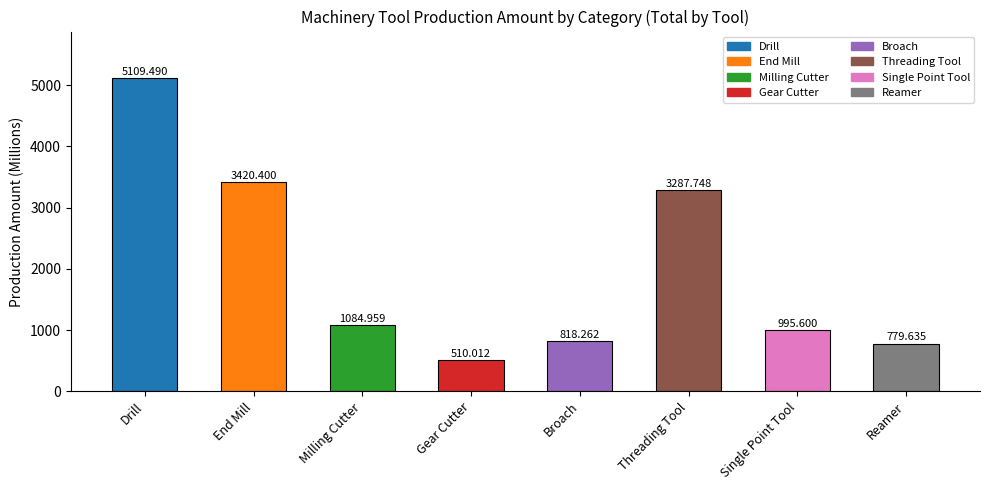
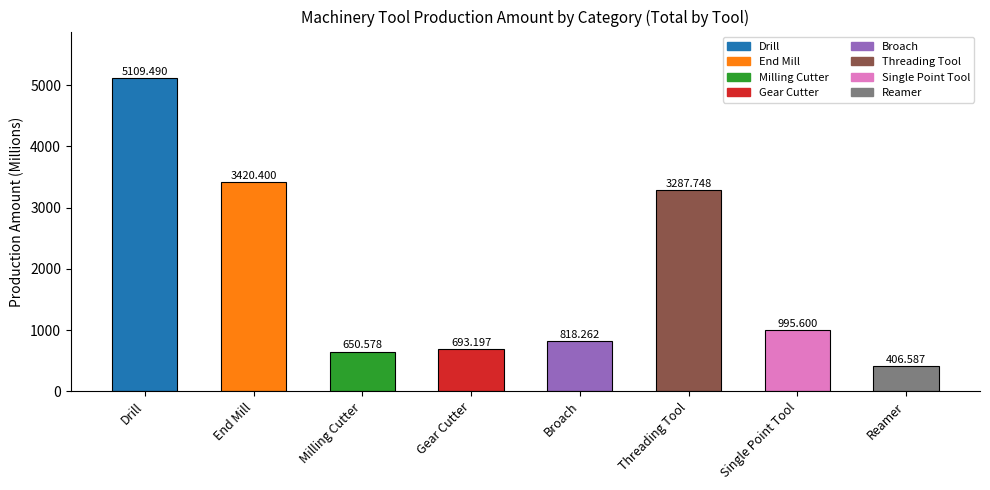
Milling Cutter: 1084.959 -> 650.578
Gear Cutter: 510.012 -> 693.197
Reamer: 779.635 -> 406.587
